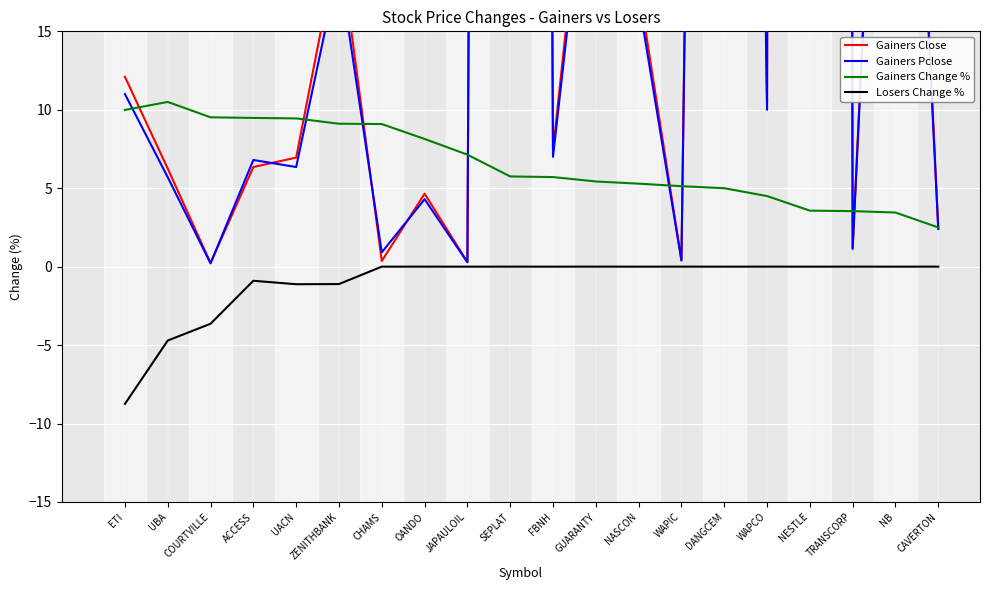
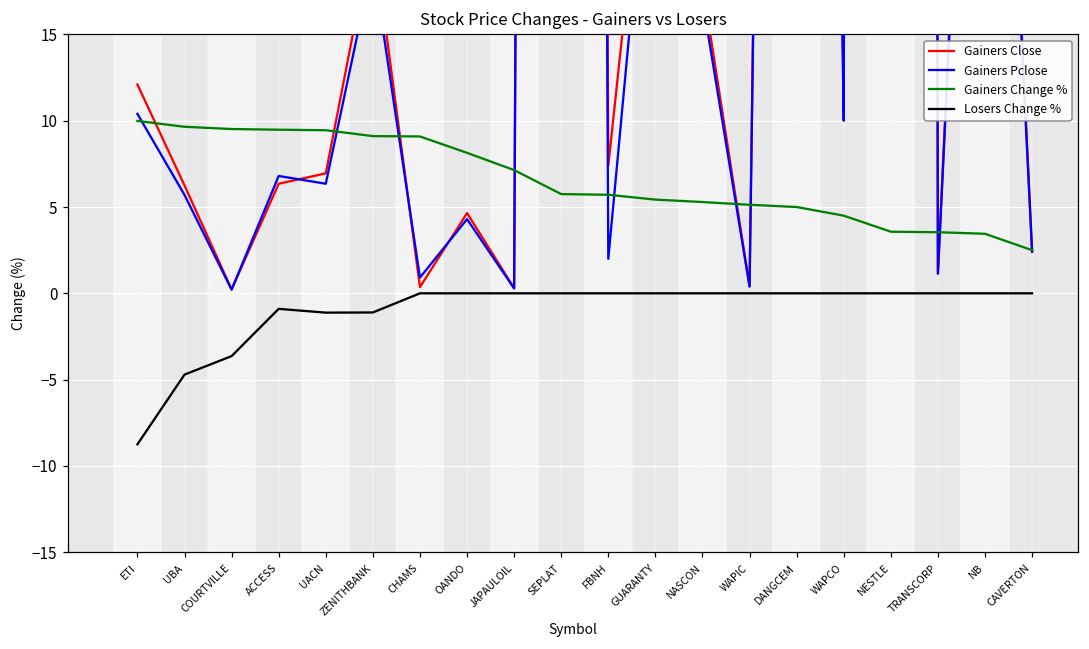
Gainers Pclose, ETI: 11.0 -> 10.4
Gainers Change %, UBA: 10.5 -> 9.7
Gainers Pclose, FBNH: 7 -> 2
